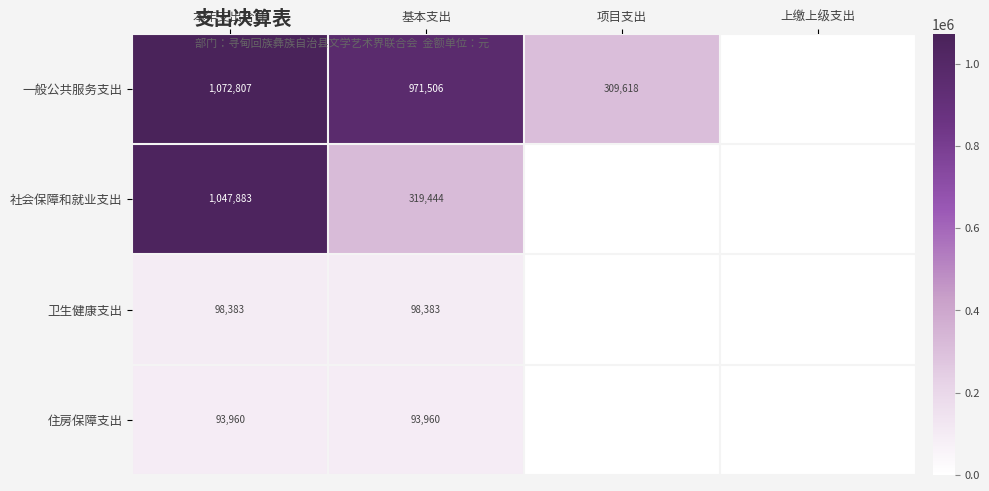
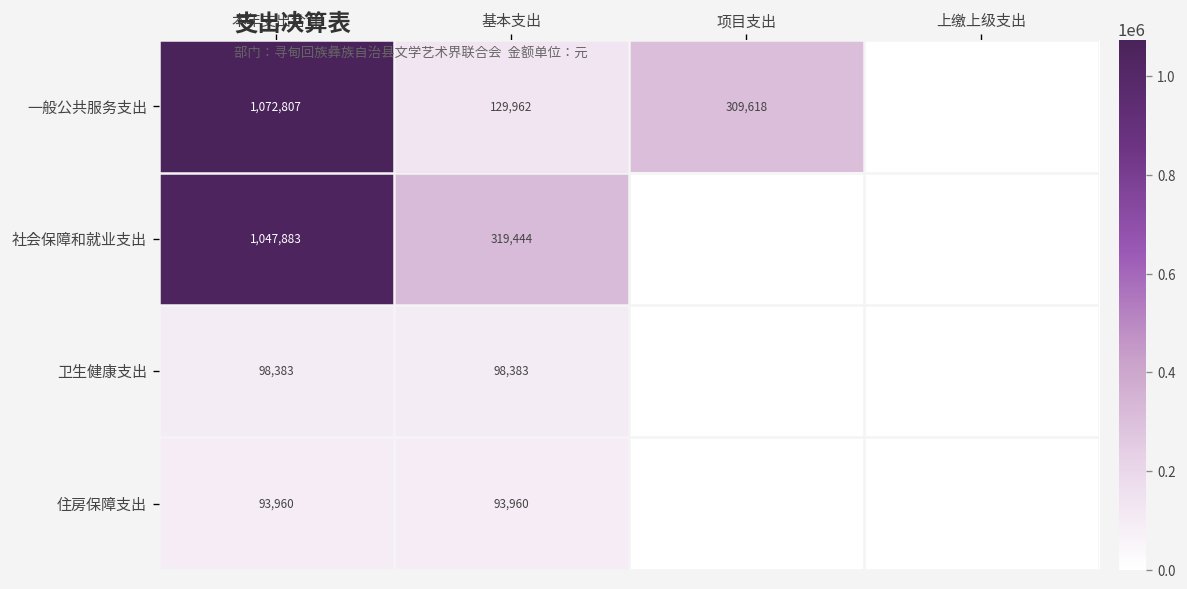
一般公共服务支出, 基本支出: 971,506 -> 129,962
